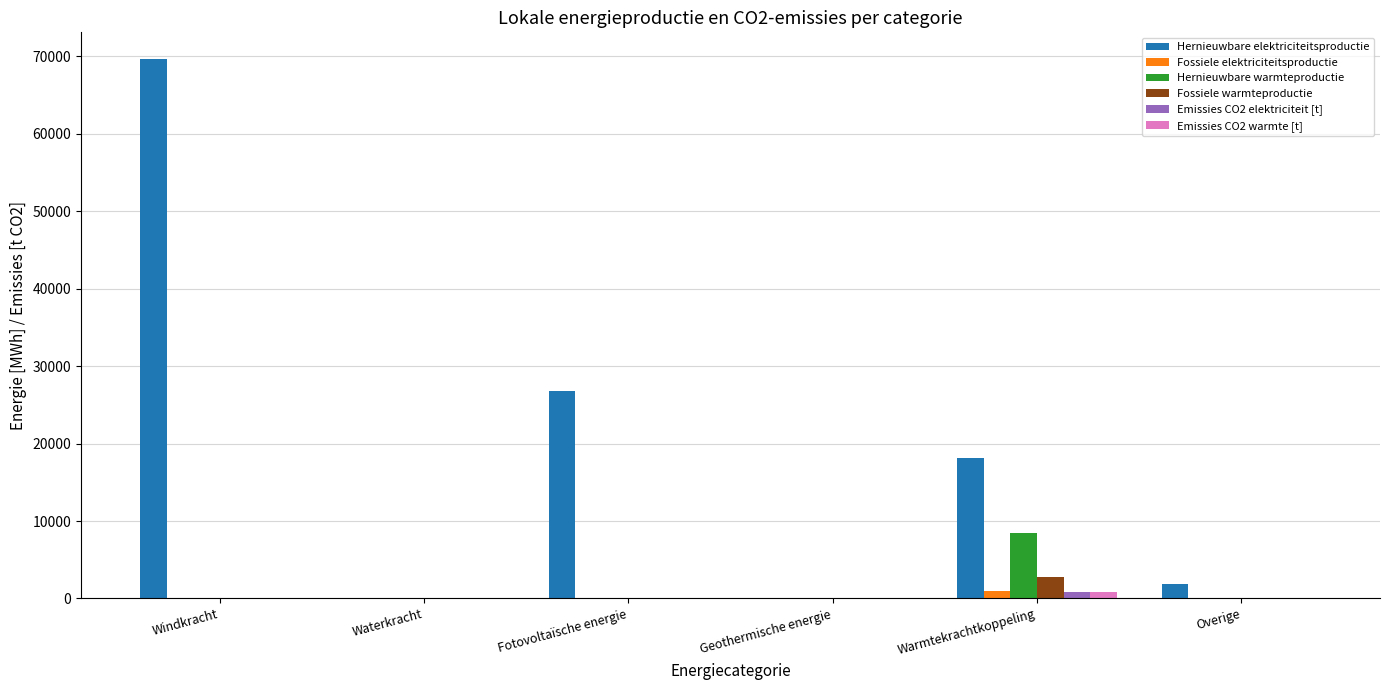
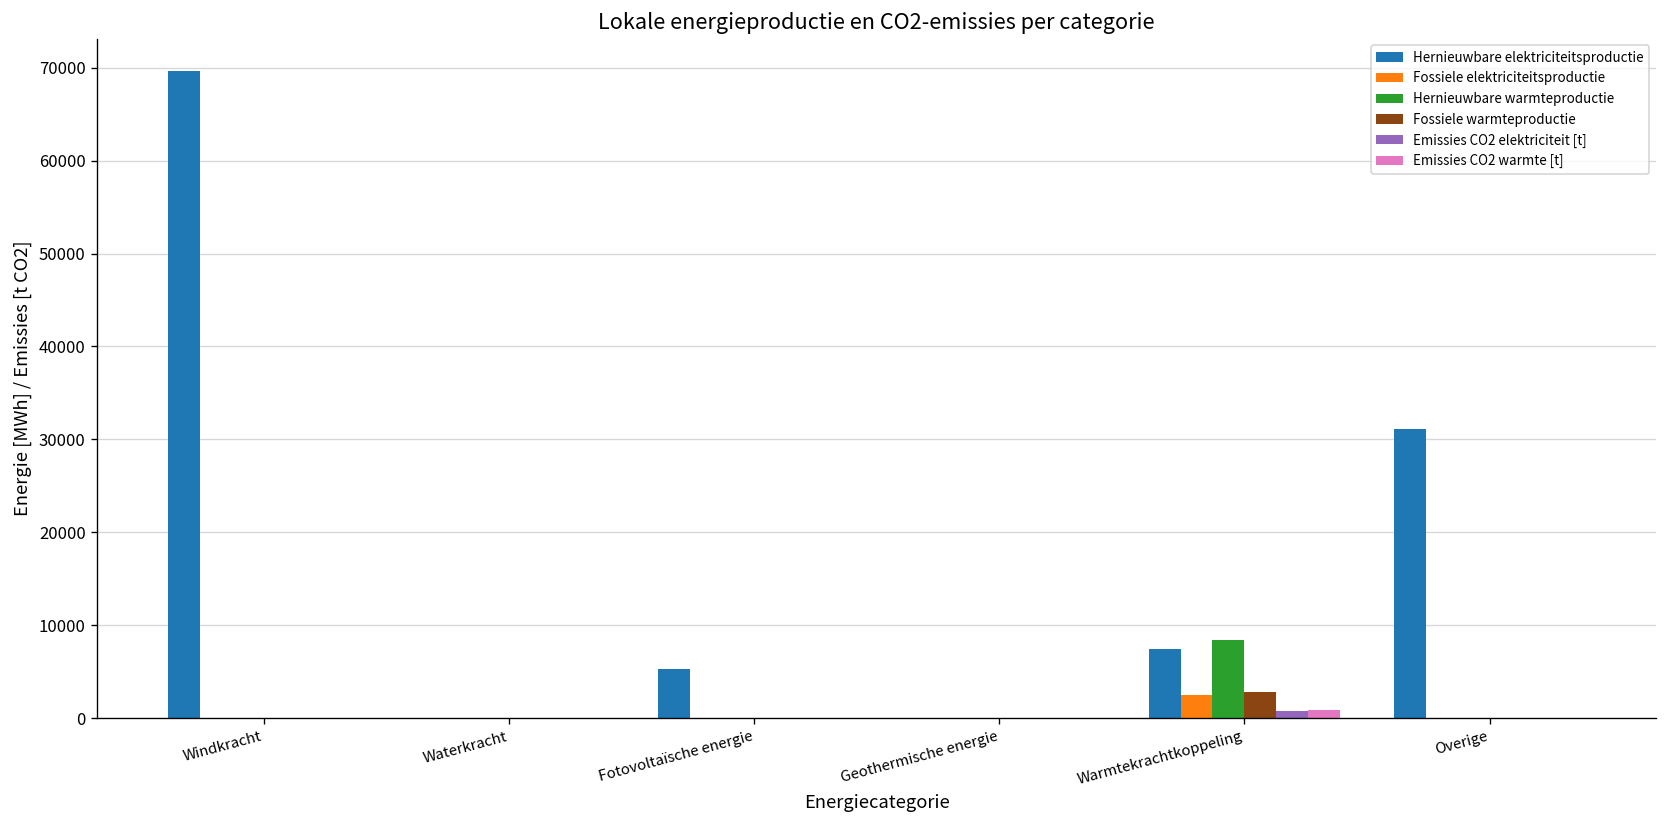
Hernieuwbare elektriciteitsproductie, Fotovoltaïsche energie: 27000 -> 5000
Hernieuwbare elektriciteitsproductie, Warmtekrachtkoppeling: 18000 -> 7000
Fossiele elektriciteitsproductie, Warmtekrachtkoppeling: 1000 -> 2000
Hernieuwbare elektriciteitsproductie, Overige: 2000 -> 31000
